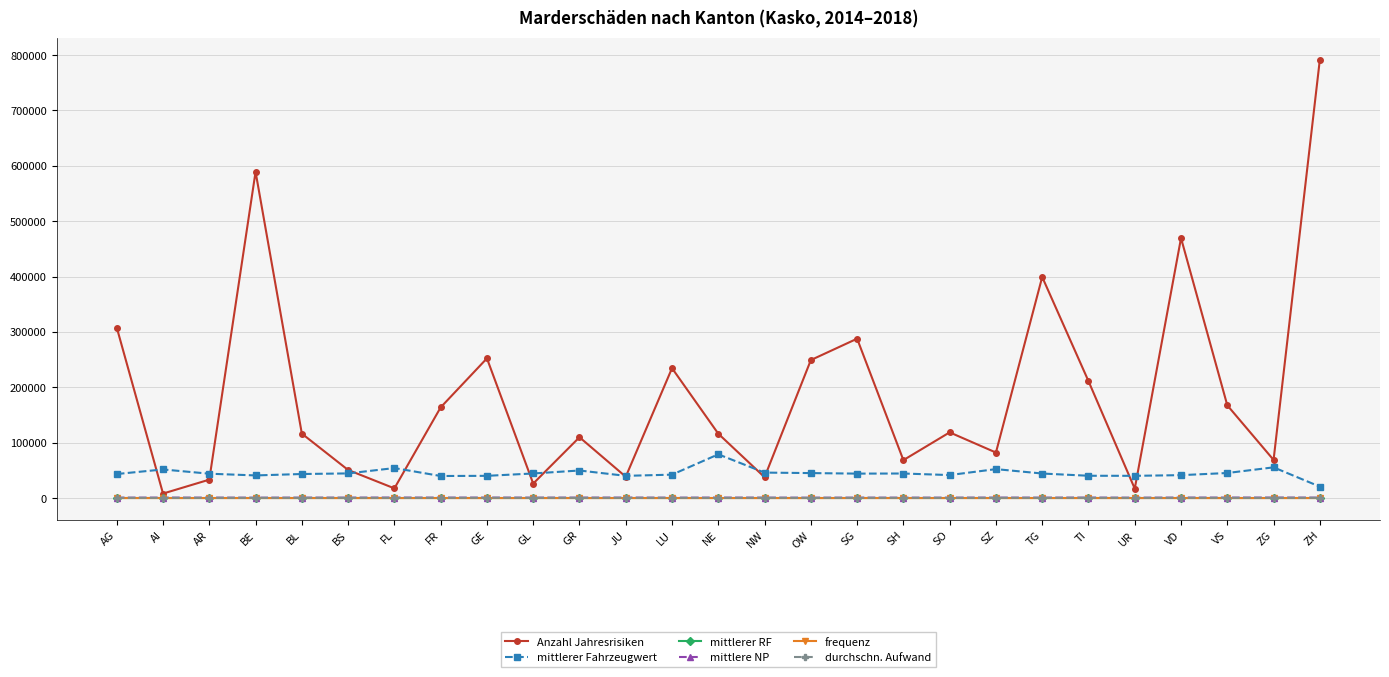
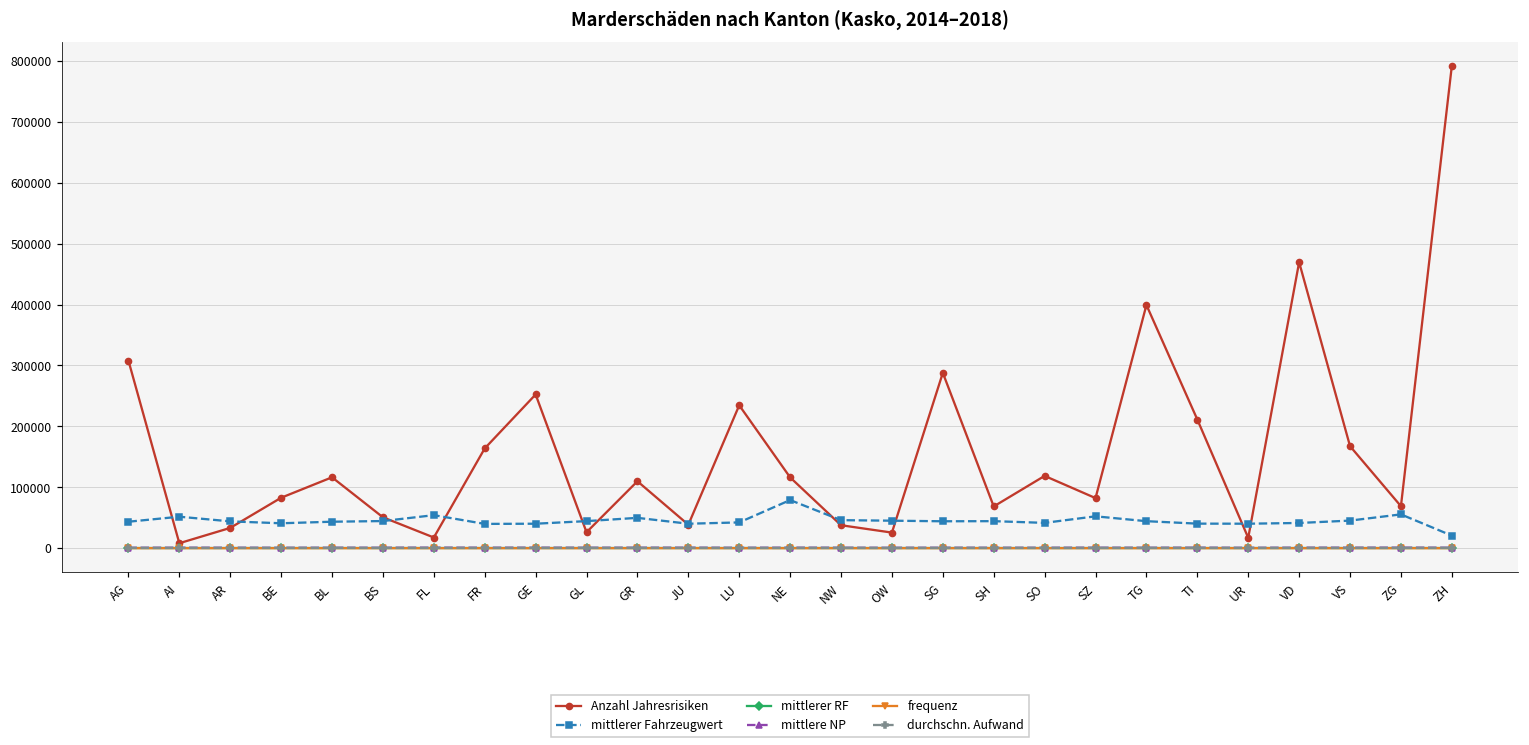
Anzahl Jahresrisiken, BE: 590000 -> 80000
Anzahl Jahresrisiken, OW: 250000 -> 30000
